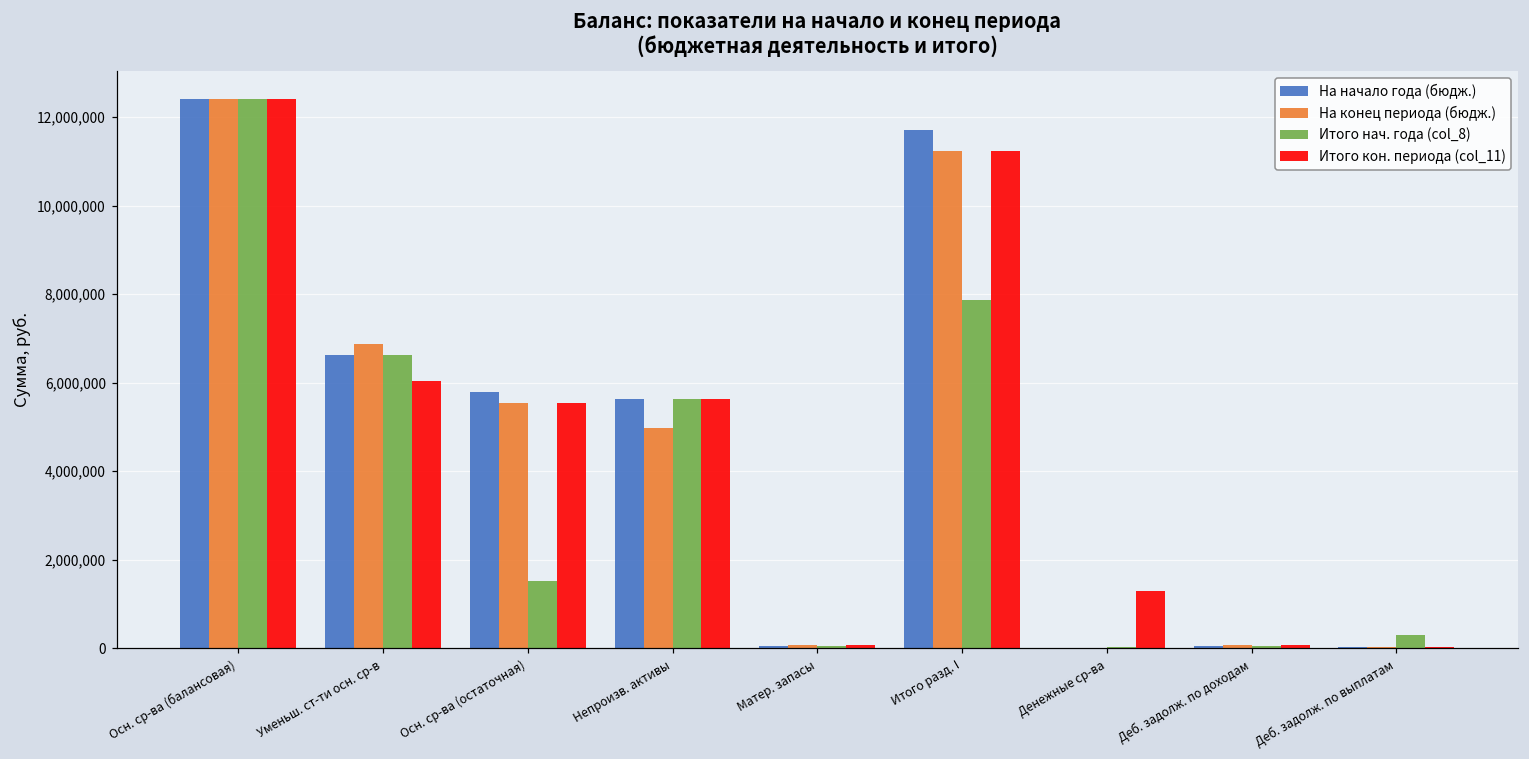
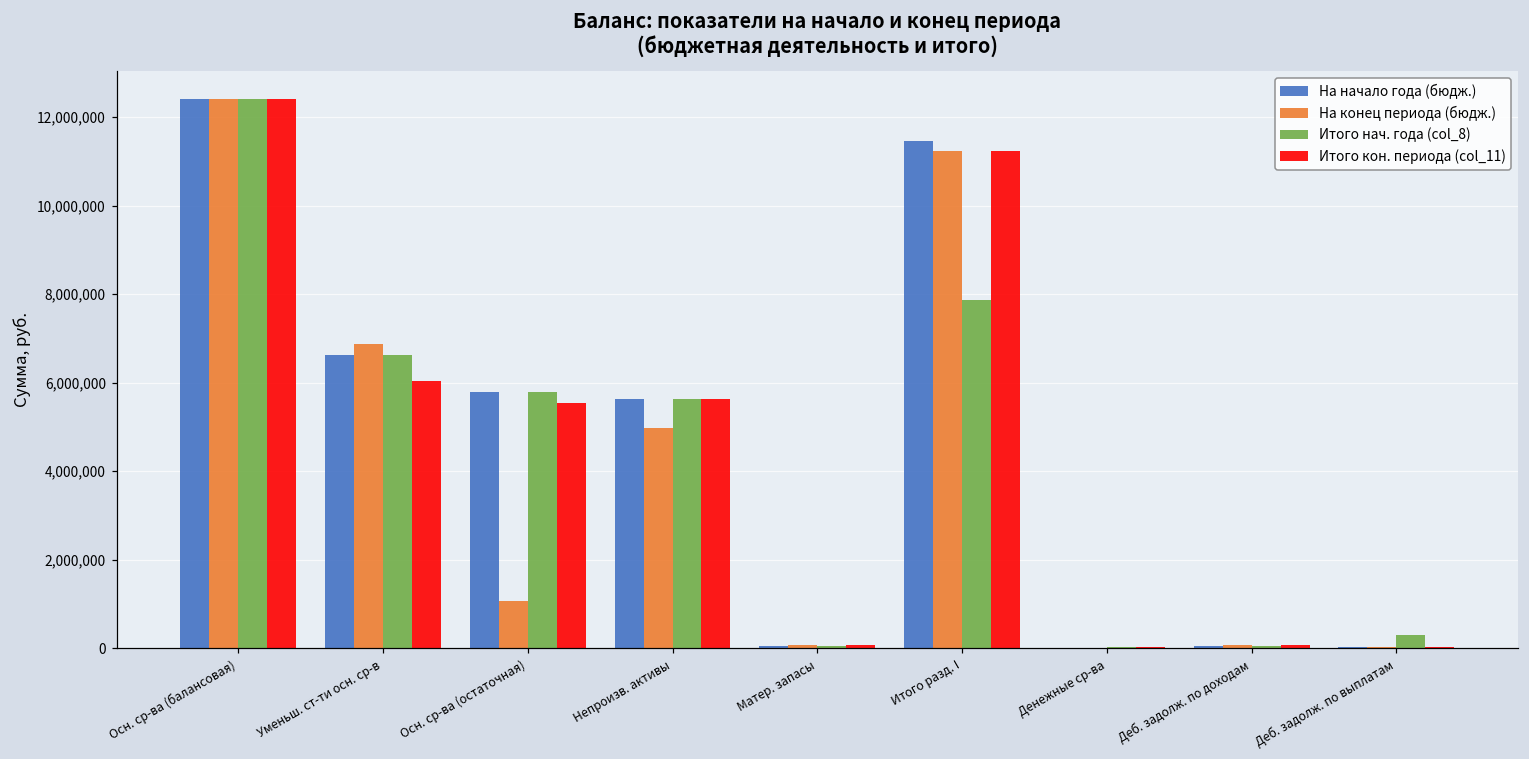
На конец периода (бюдж.), Осн. ср-ва (остаточная): 5,500,000 -> 1,100,000
Итого нач. года (col_8), Осн. ср-ва (остаточная): 1,500,000 -> 5,800,000
На начало года (бюдж.), Итого разд. I: 11,700,000 -> 11,500,000
Итого кон. периода (col_11), Денежные ср-ва: 1,300,000 -> 0
